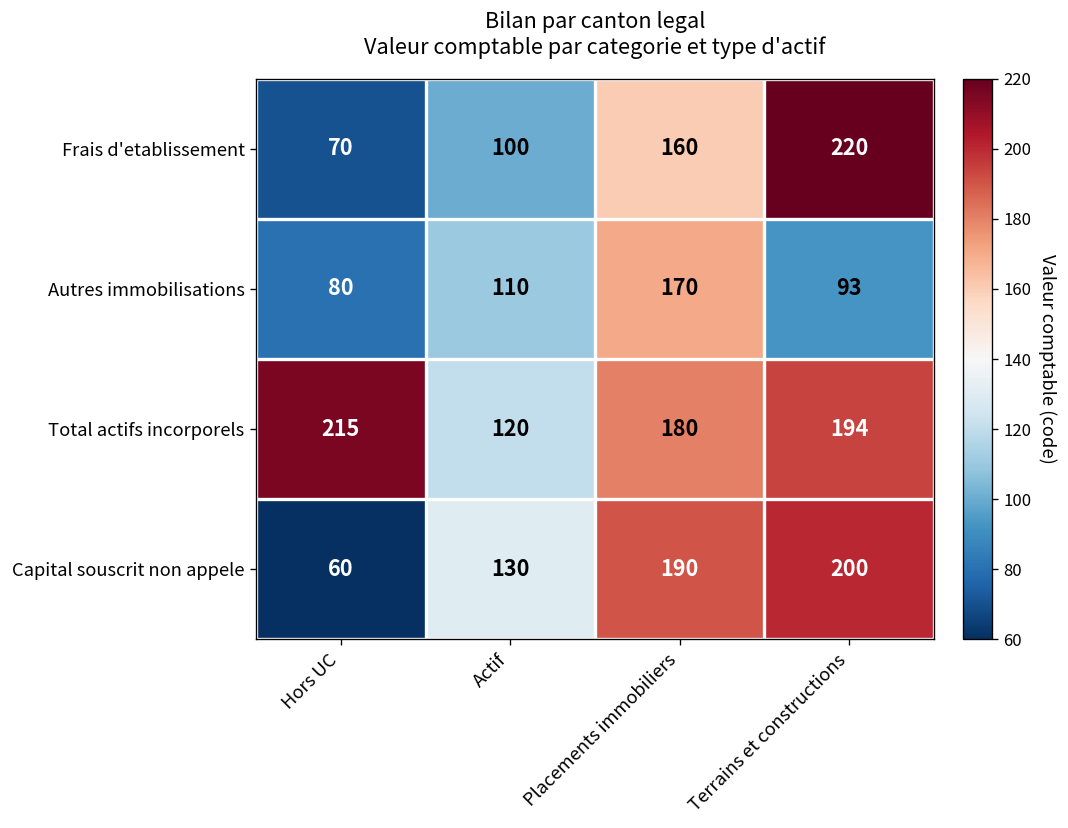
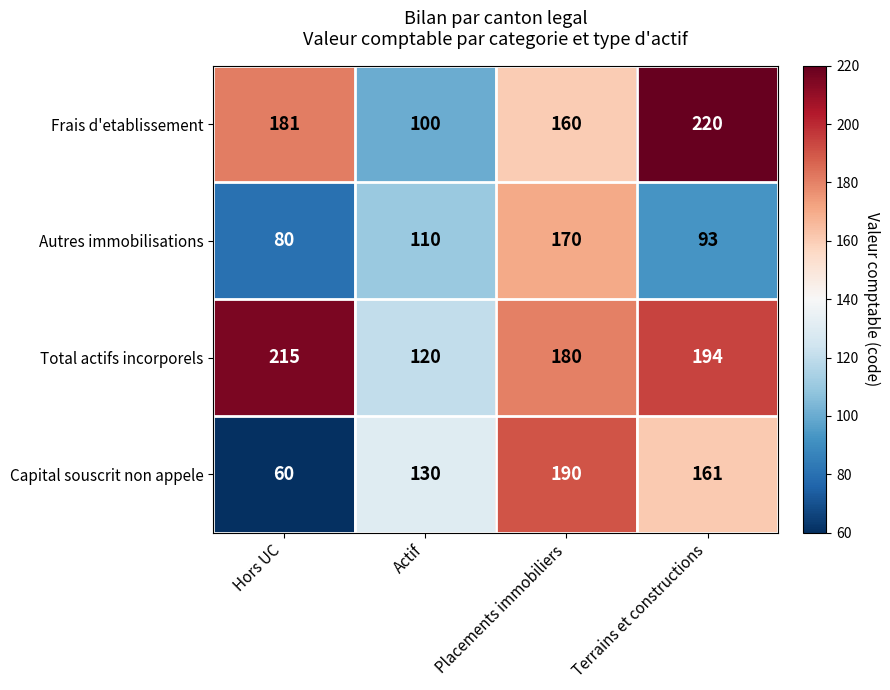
Frais d'etablissement, Hors UC: 70 -> 181
Capital souscrit non appele, Terrains et constructions: 200 -> 161
